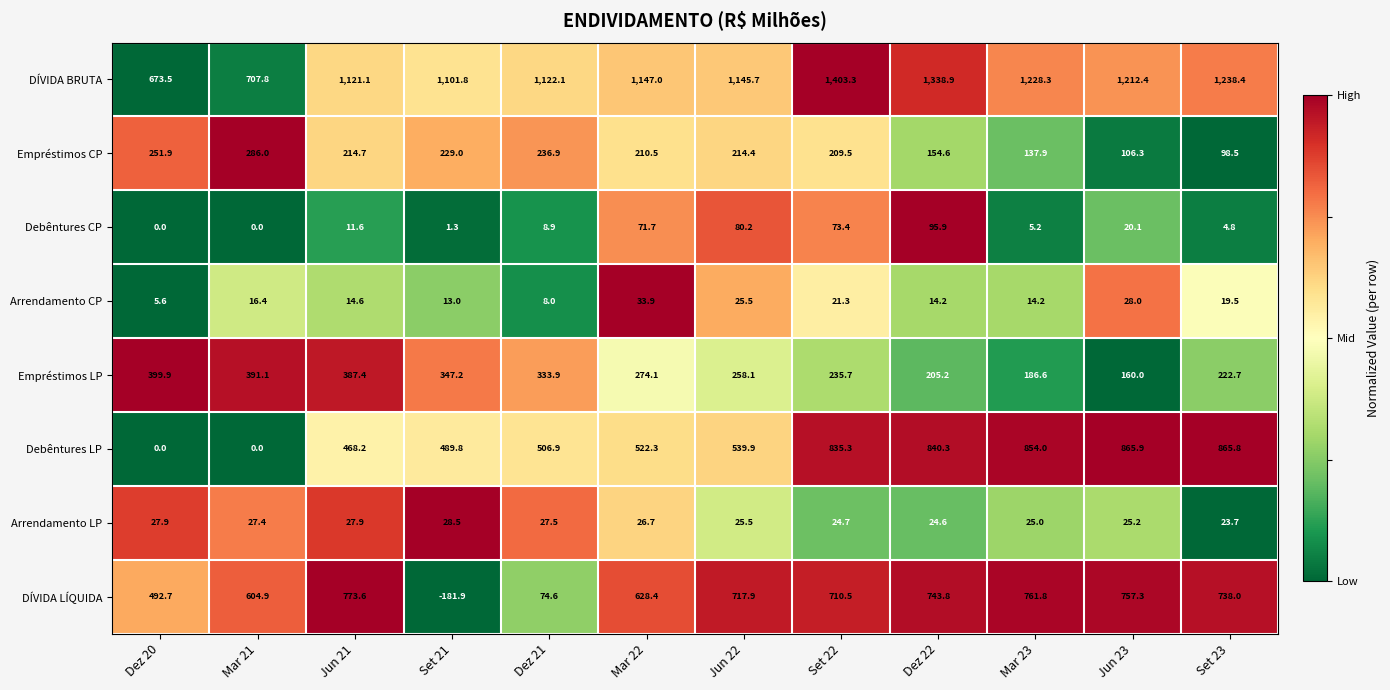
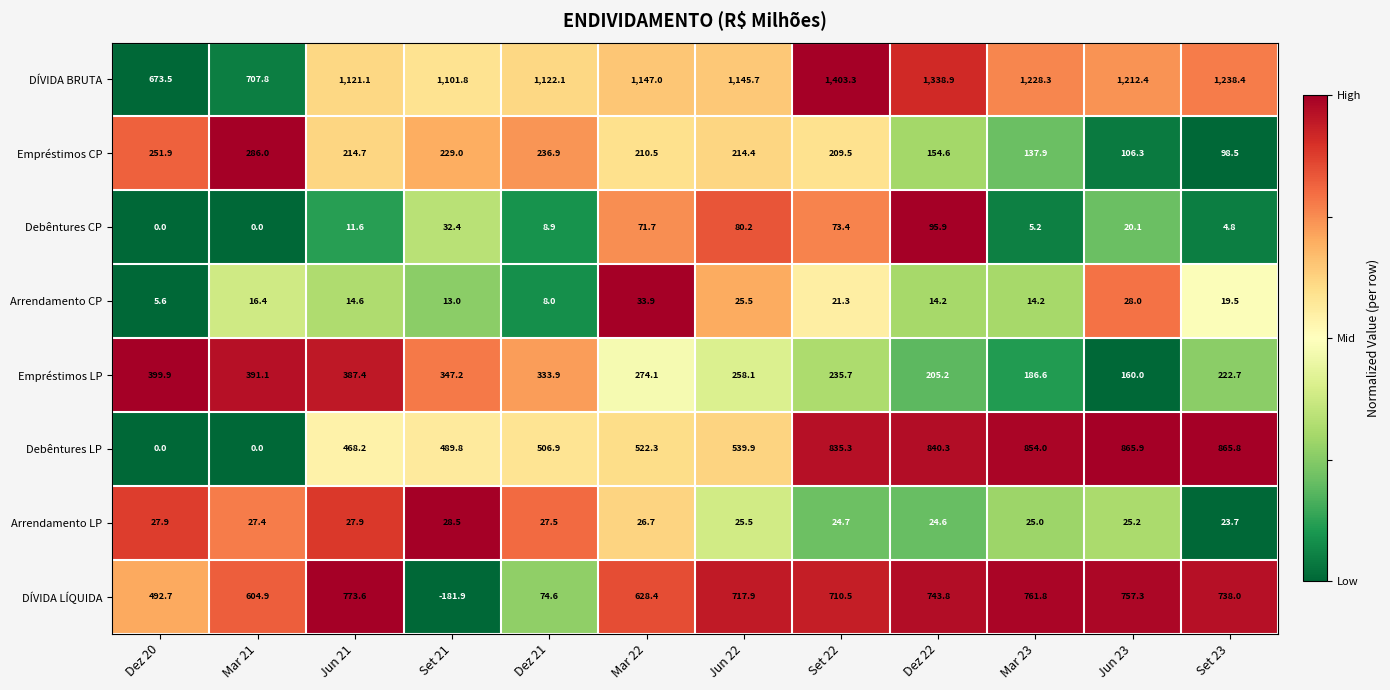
Debêntures CP, Set 21: 1.3 -> 32.4
